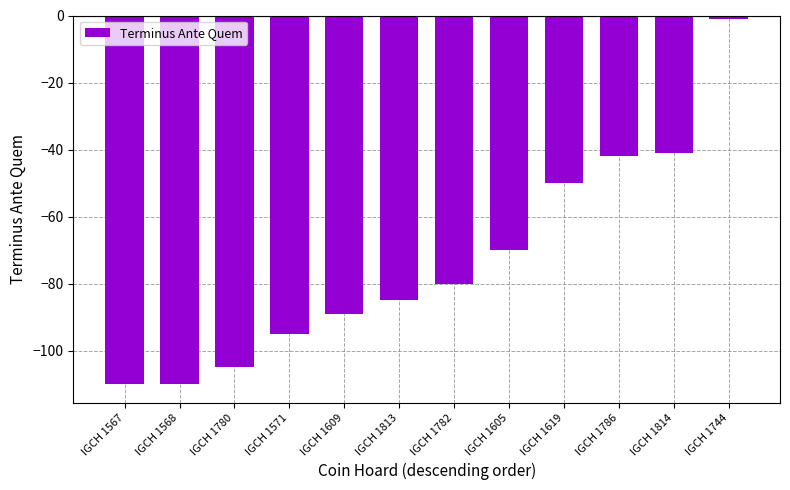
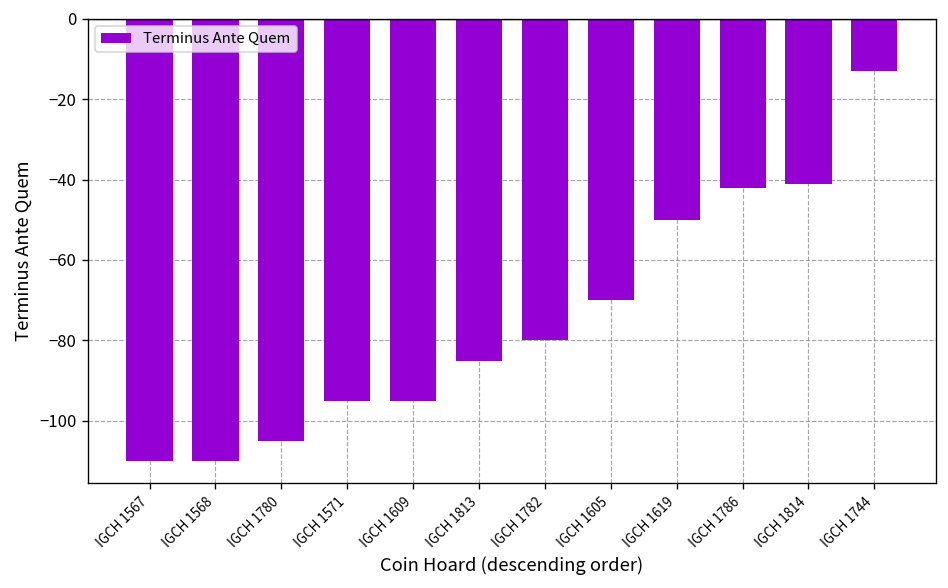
IGCH 1609: -89 -> -95
IGCH 1744: -1 -> -13
